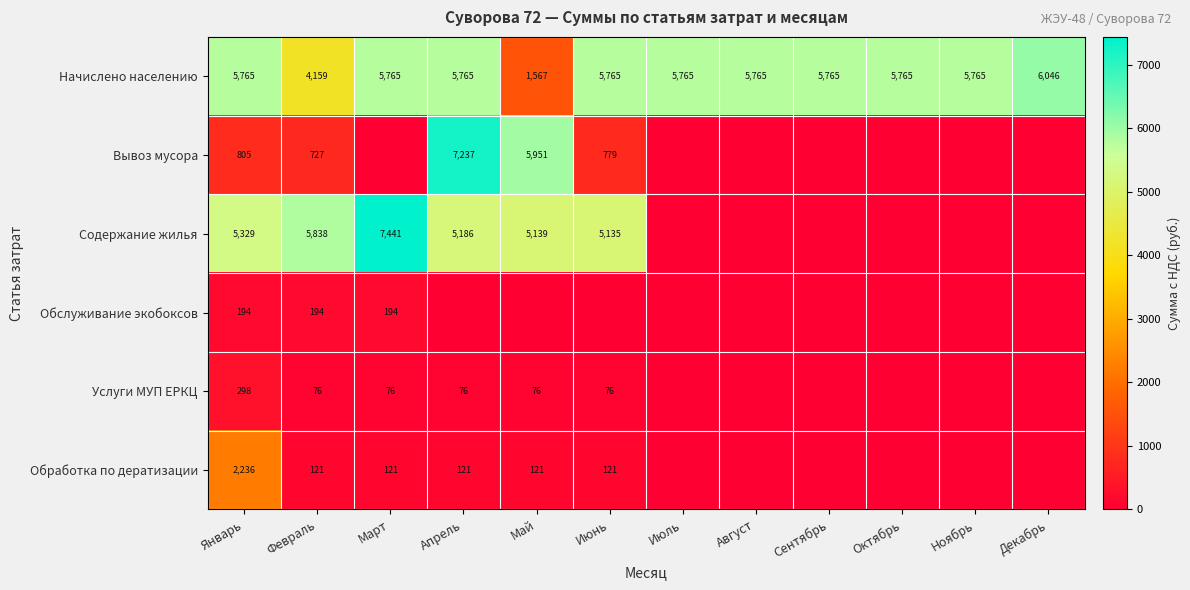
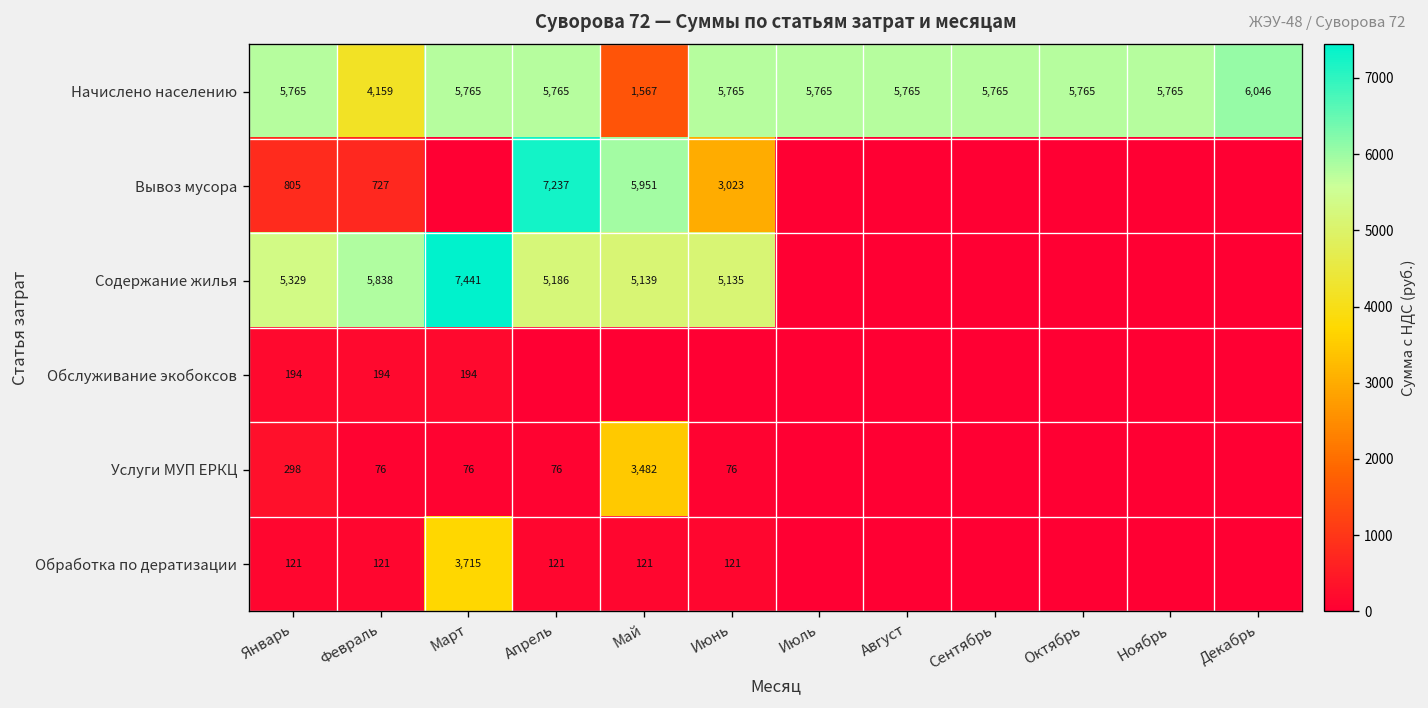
Вывоз мусора, Июнь: 779 -> 3,023
Услуги МУП ЕРКЦ, Май: 76 -> 3,482
Обработка по дератизации, Январь: 2,236 -> 121
Обработка по дератизации, Март: 121 -> 3,715
